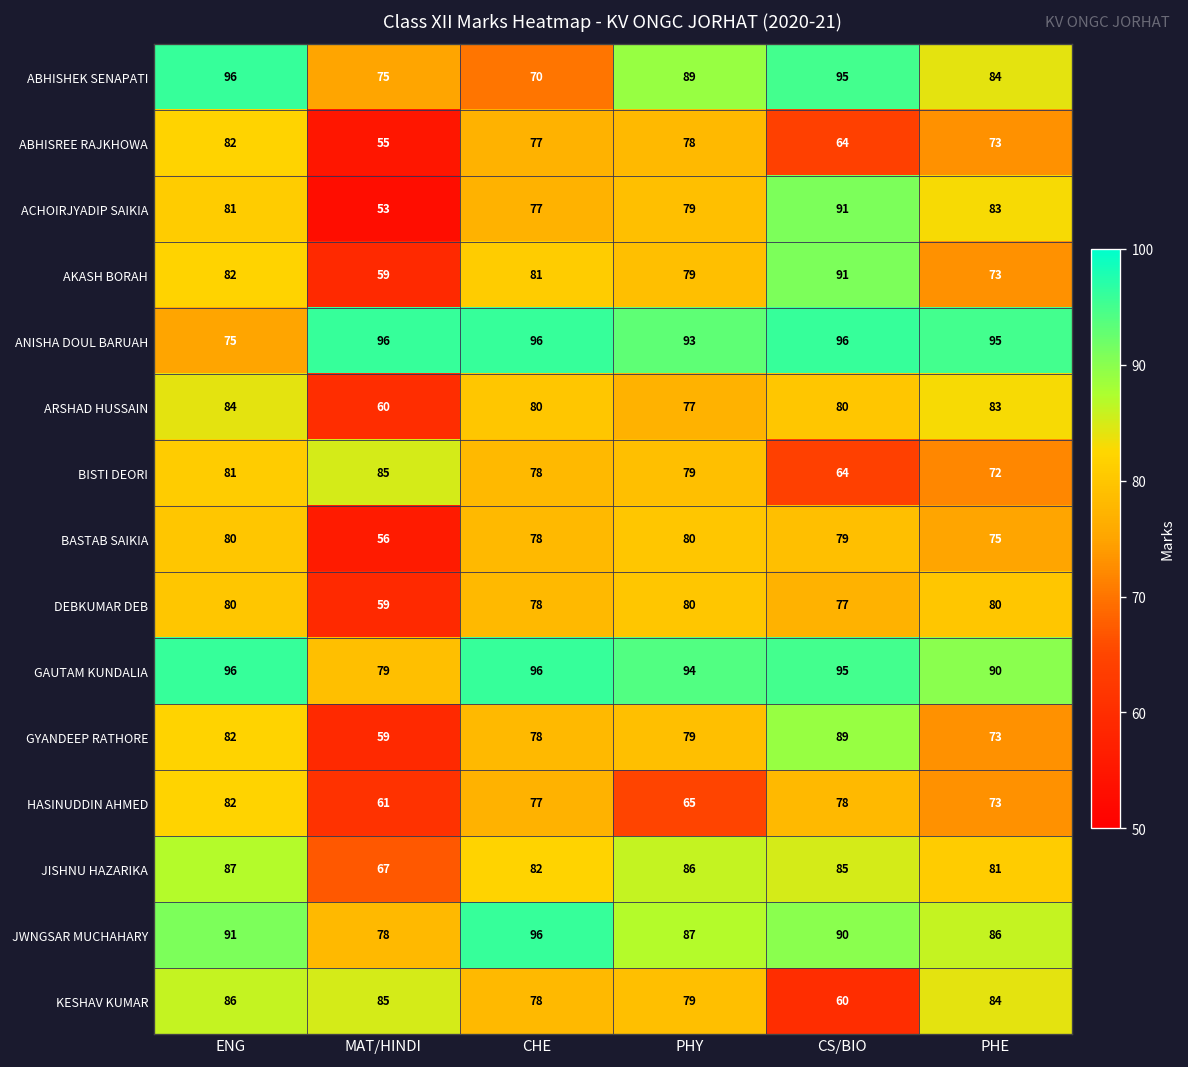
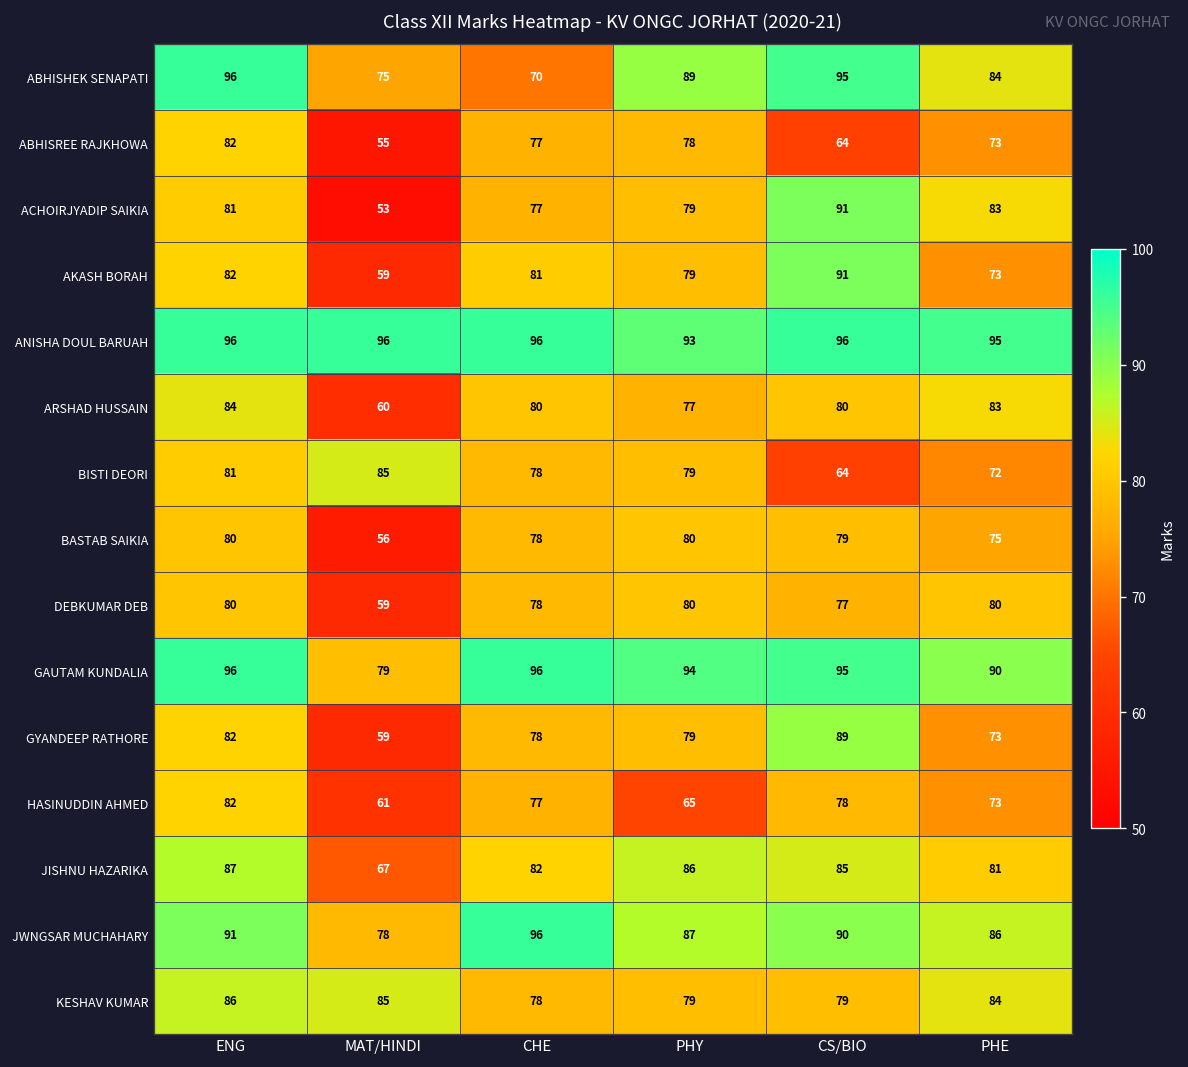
ANISHA DOUL BARUAH, ENG: 75 -> 96
KESHAV KUMAR, CS/BIO: 60 -> 79
